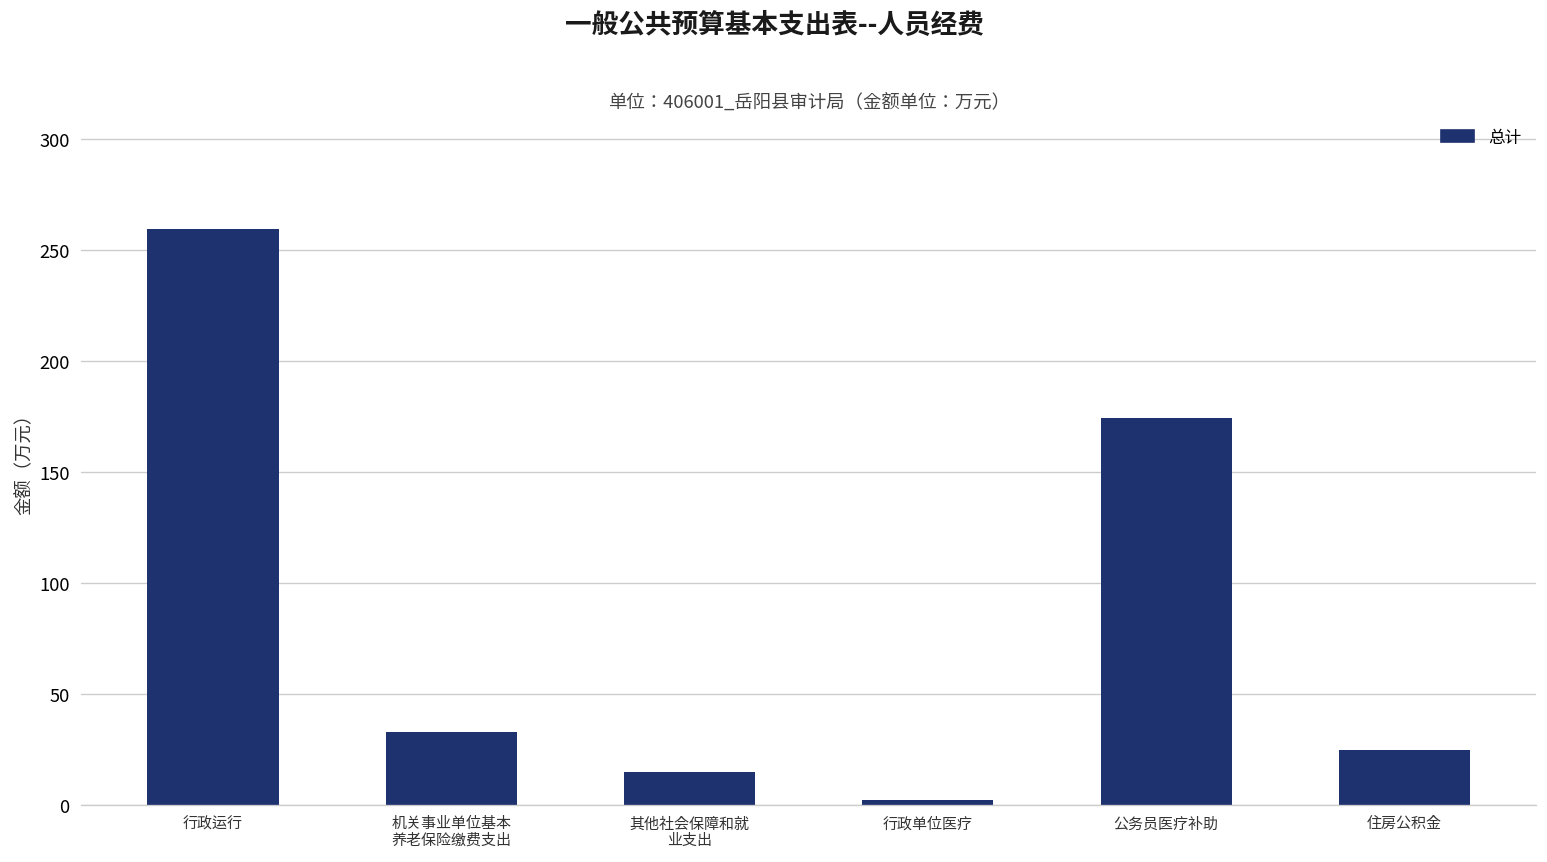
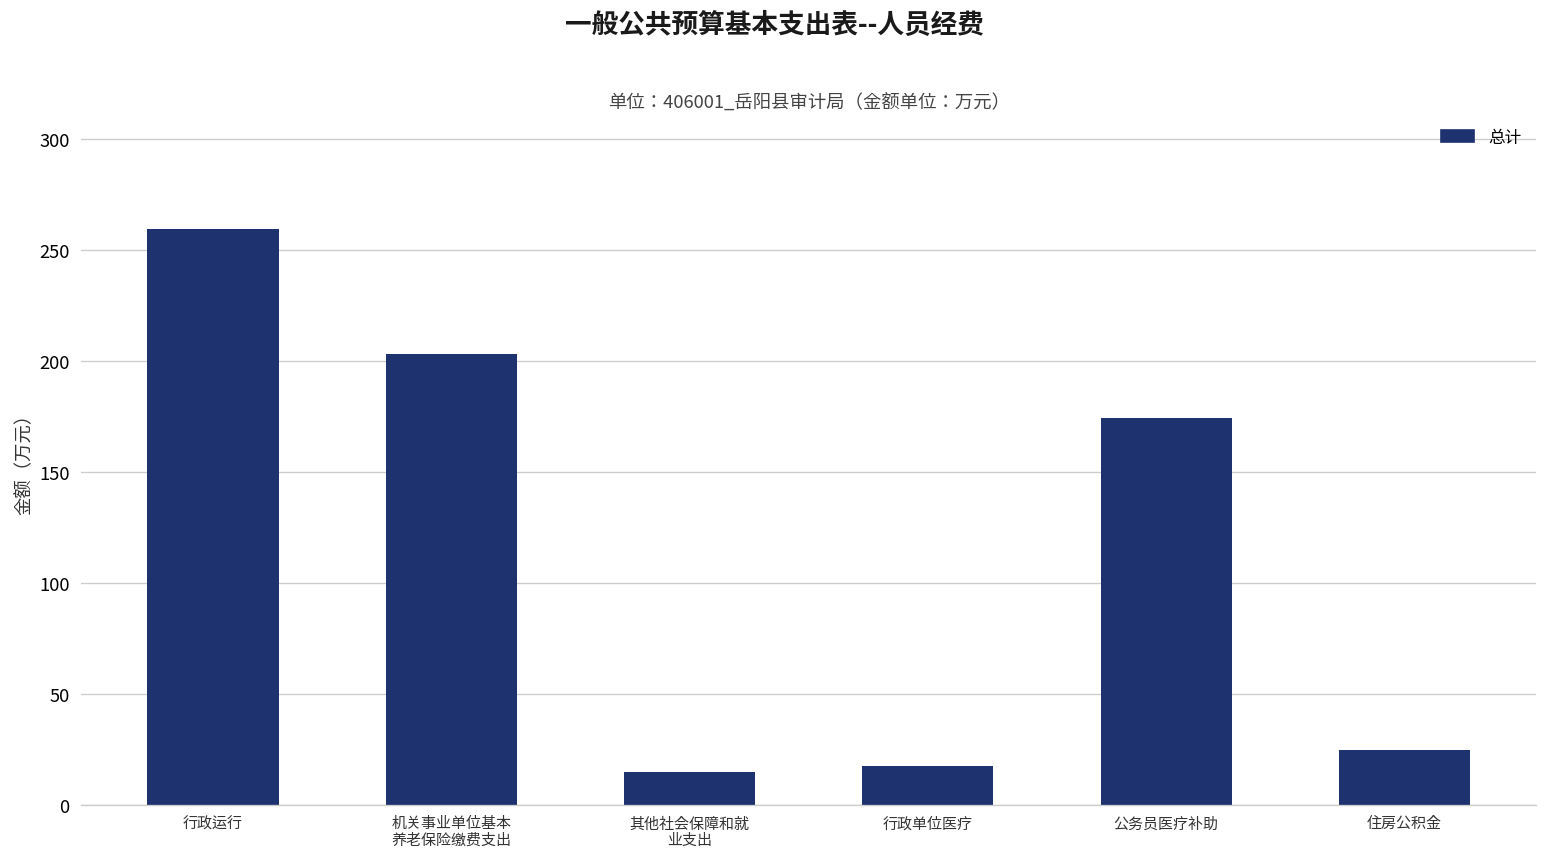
机关事业单位基本 养老保险缴费支出: 33 -> 203
行政单位医疗: 2 -> 17
